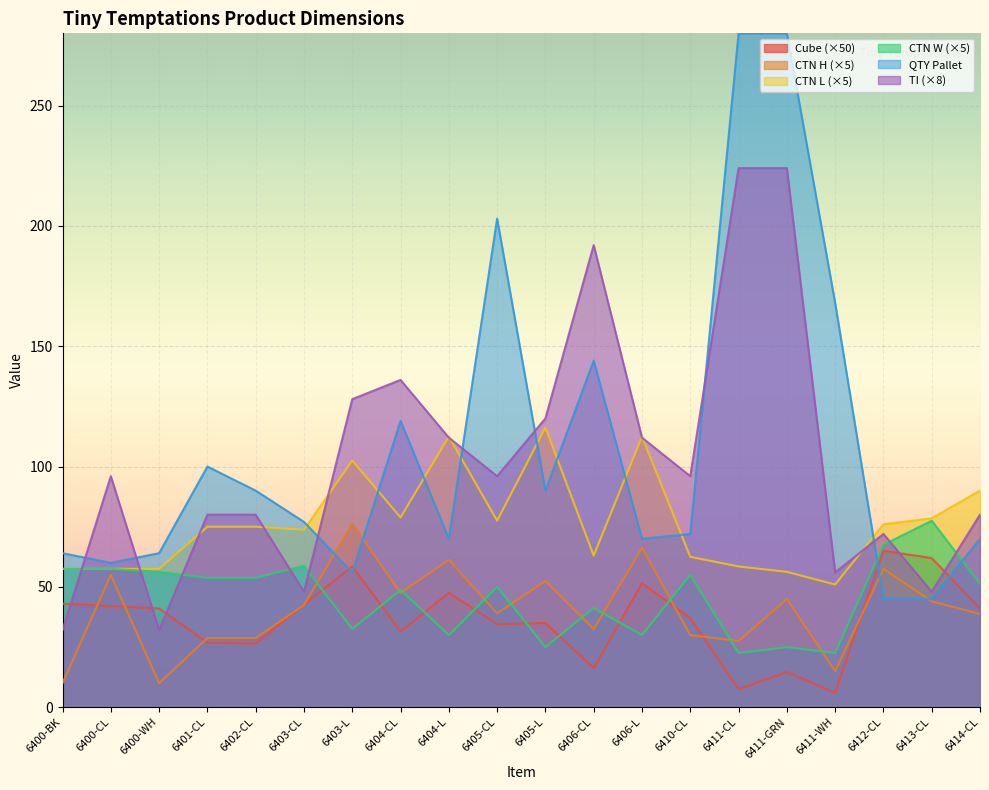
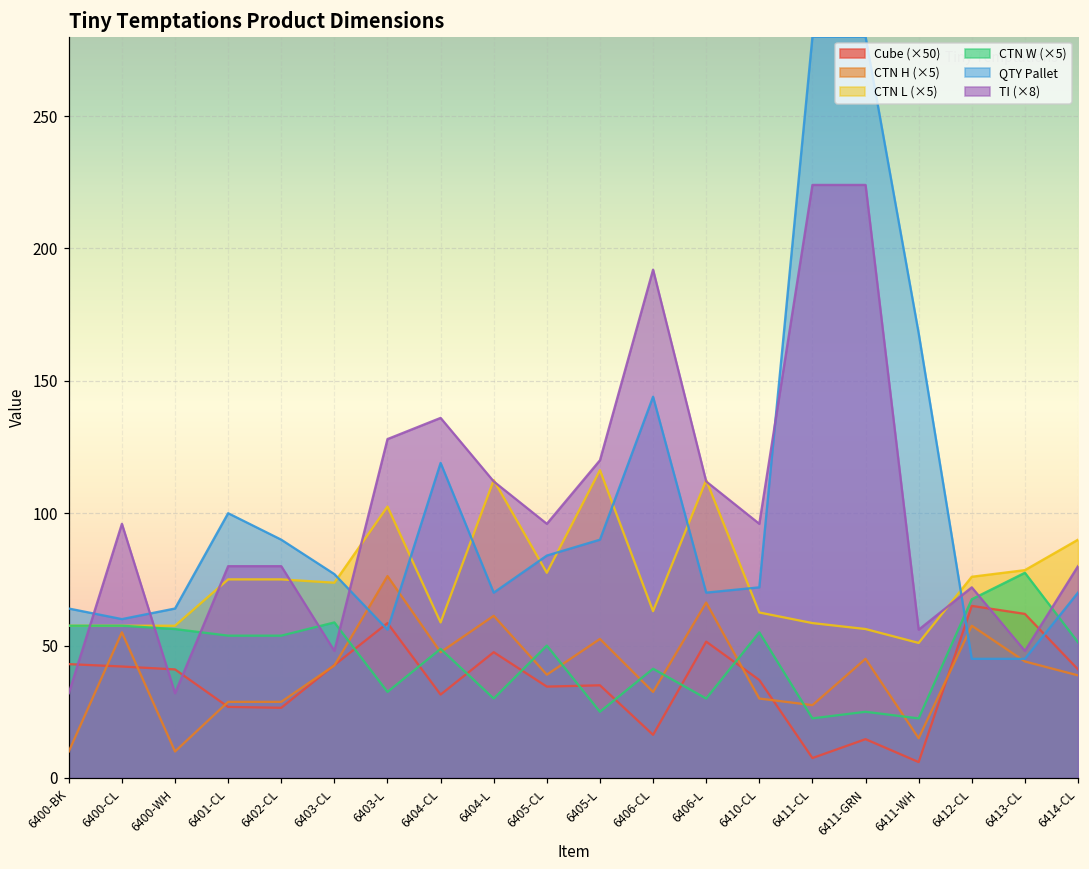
CTN L (×5), 6404-CL: 79 -> 59
QTY Pallet, 6405-CL: 203 -> 84
